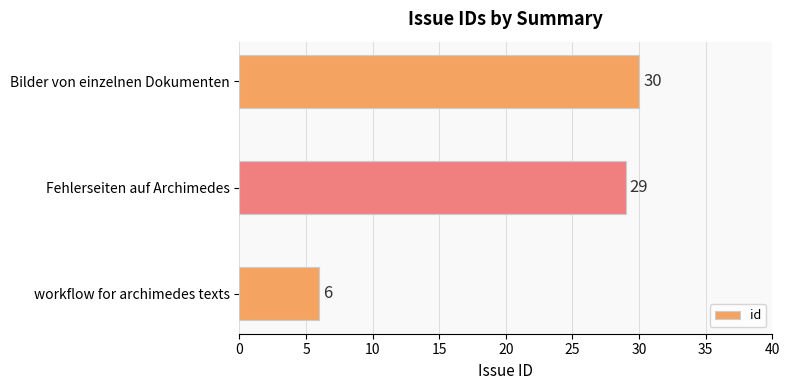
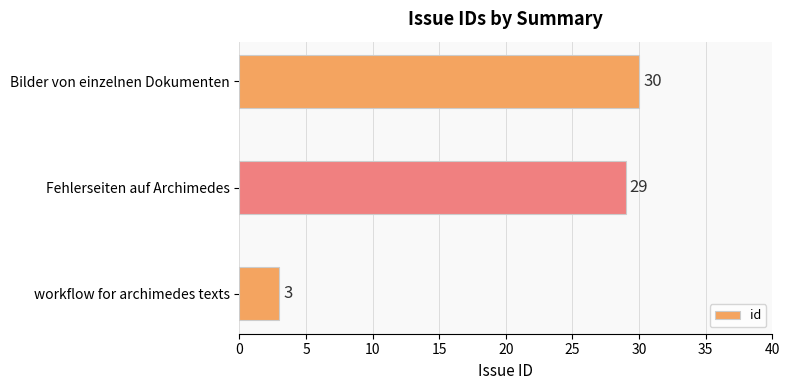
workflow for archimedes texts: 6 -> 3
